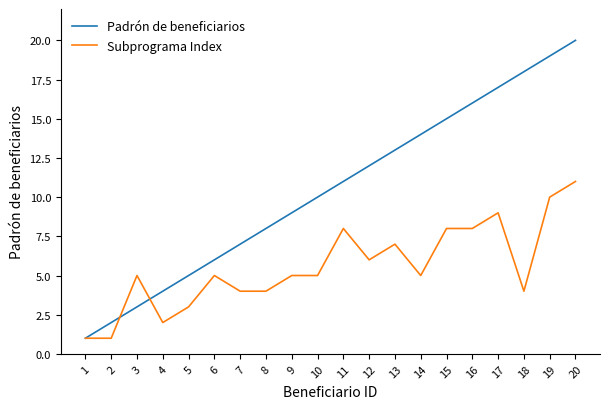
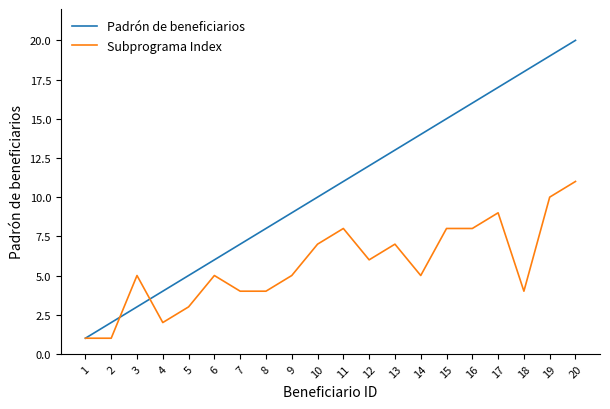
Subprograma Index, 10: 5 -> 7
